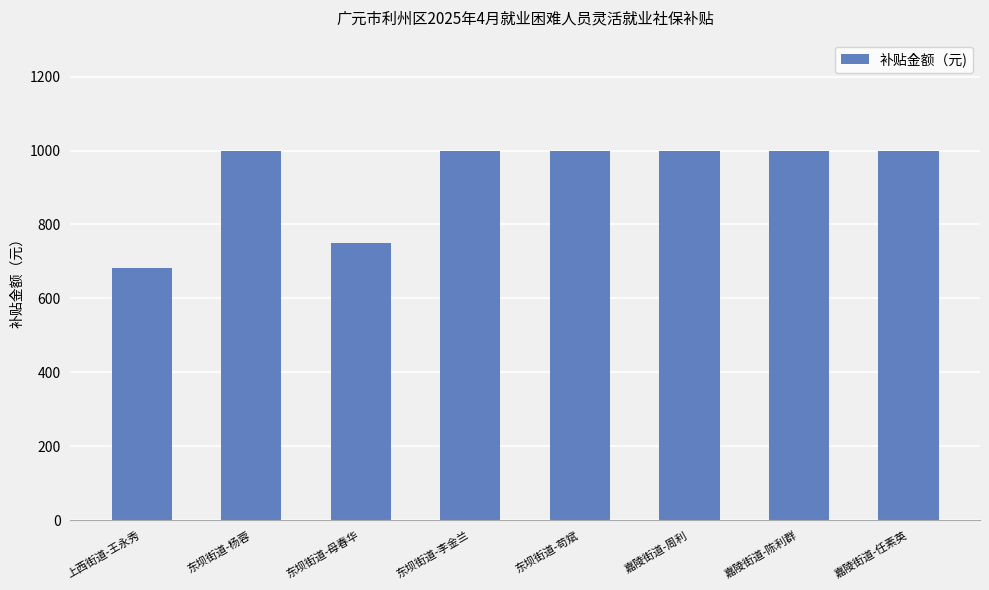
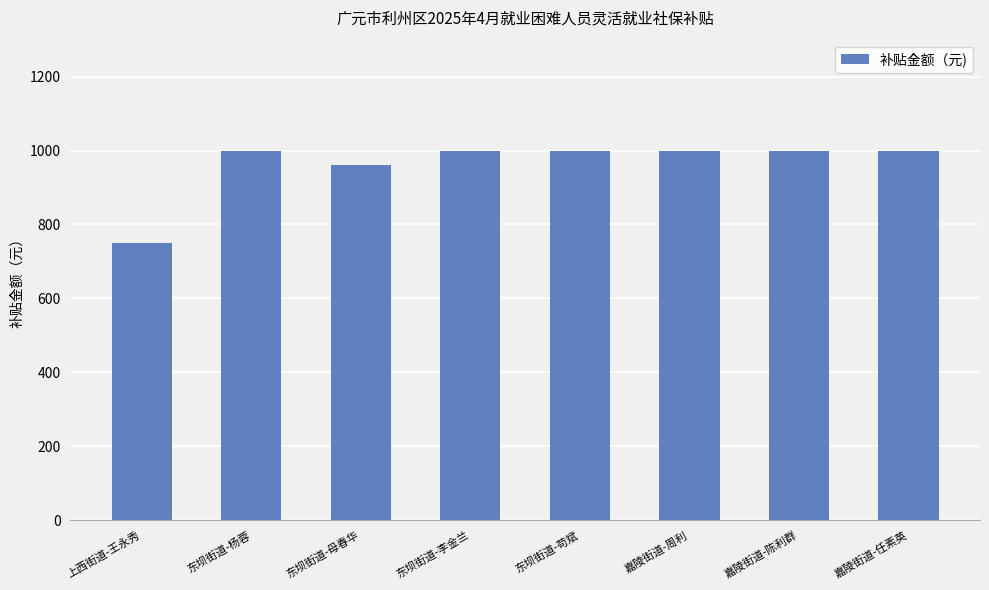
上西街道-王永秀: 680 -> 750
东坝街道-母春华: 750 -> 960
